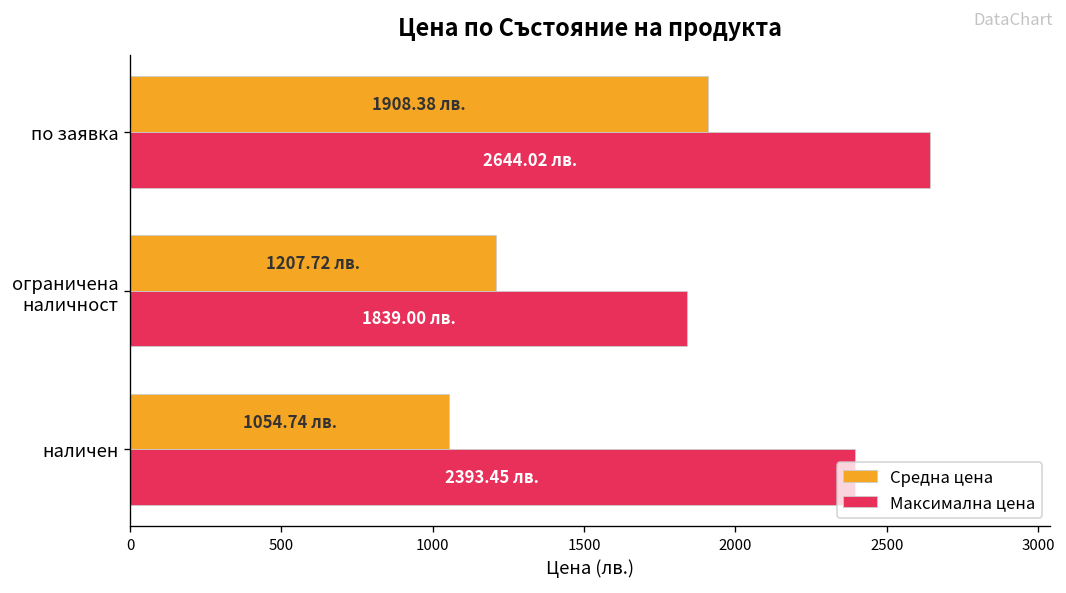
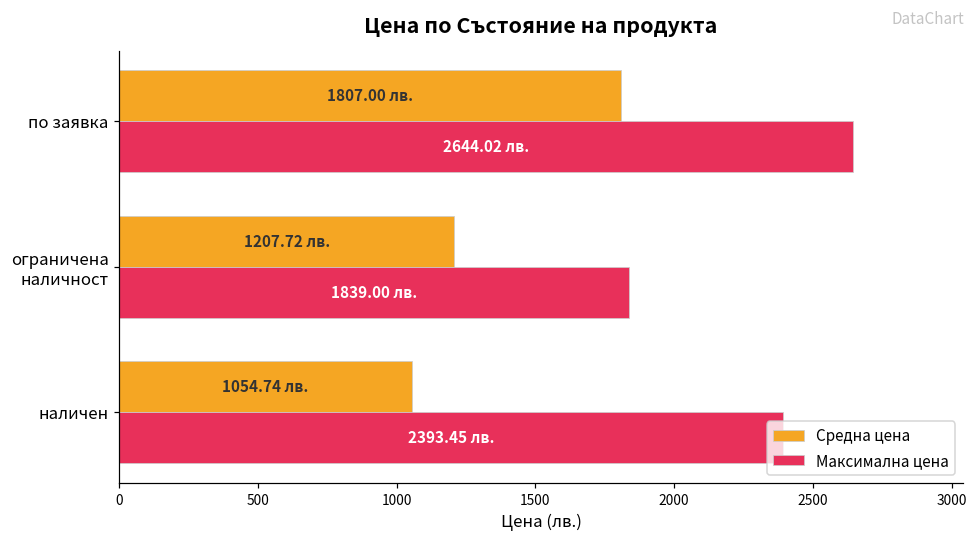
Средна цена, по заявка: 1908.38 -> 1807.00
